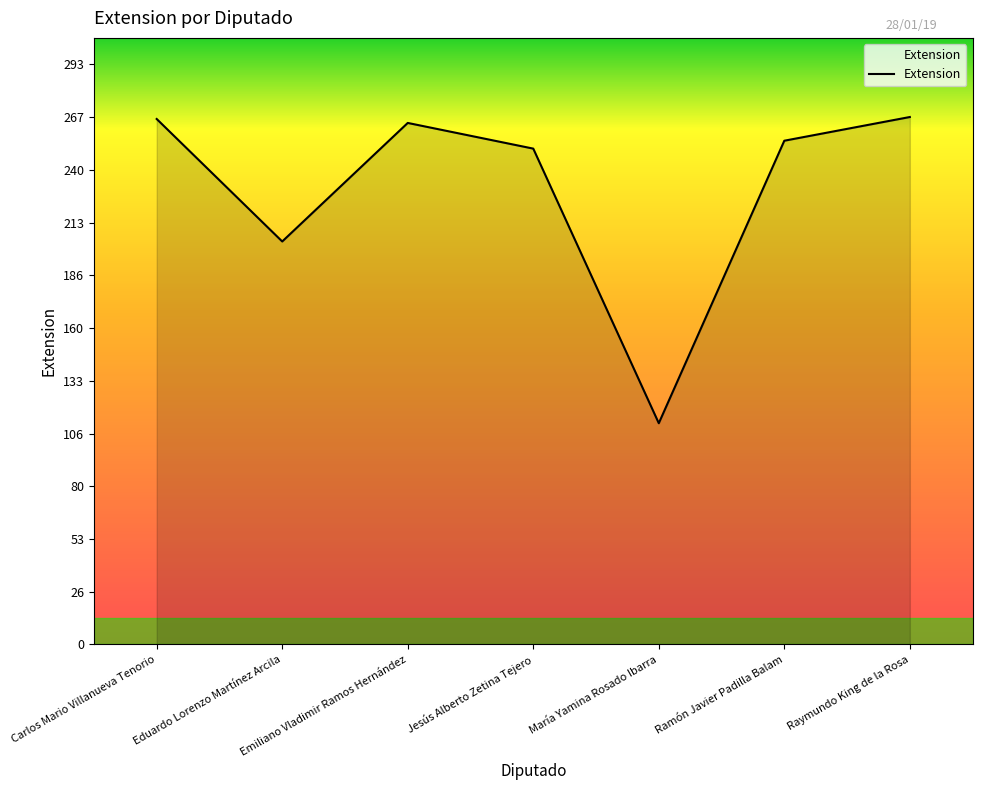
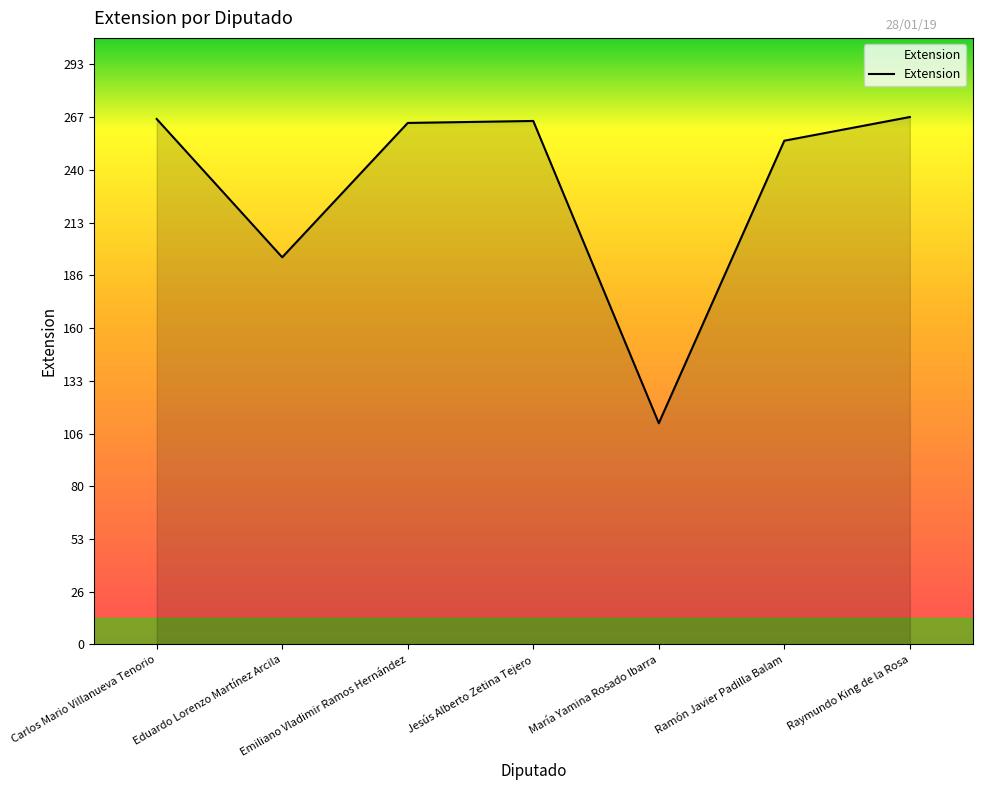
Eduardo Lorenzo Martínez Arcila: 204 -> 196
Jesús Alberto Zetina Tejero: 251 -> 265
